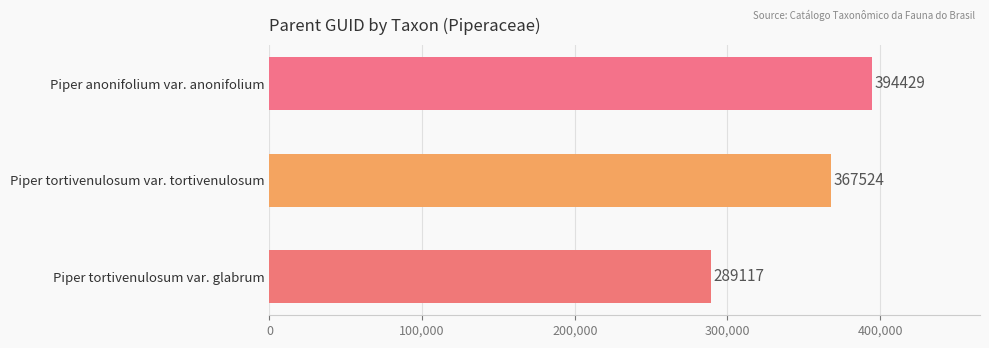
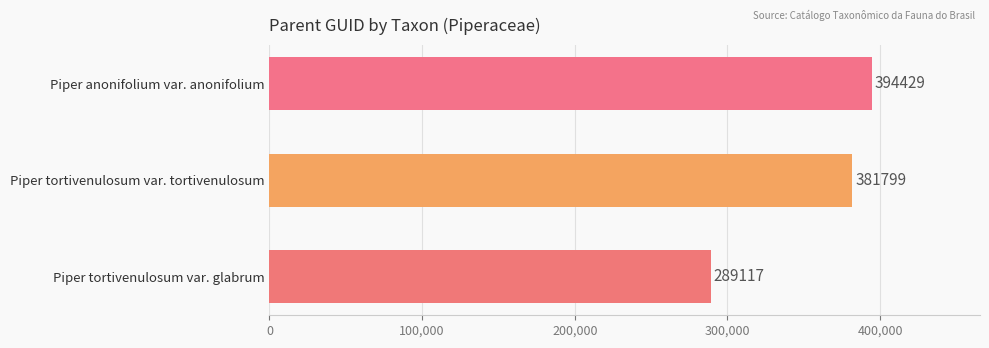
Piper tortivenulosum var. tortivenulosum: 367524 -> 381799
